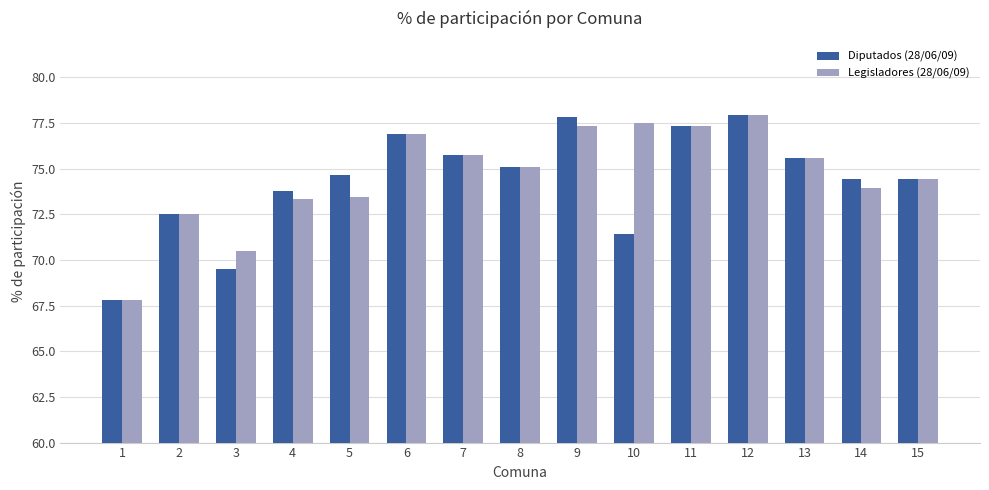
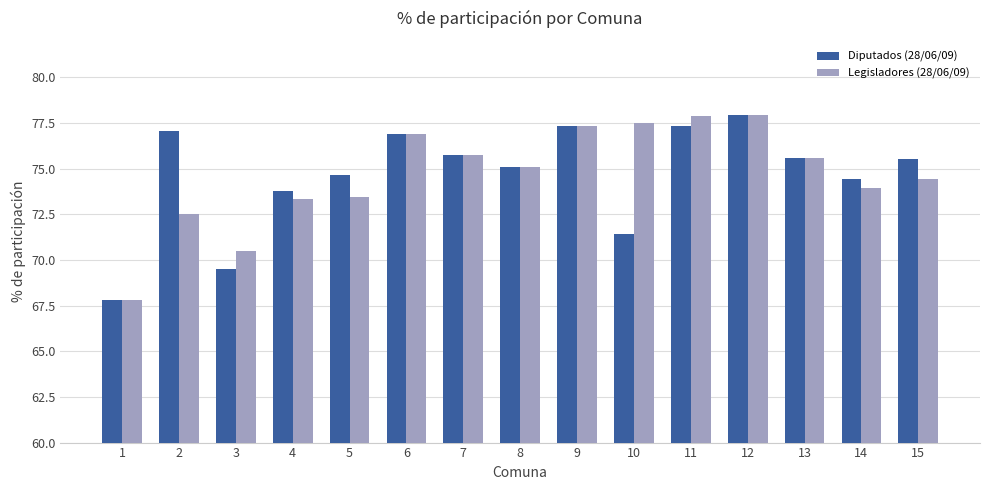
Diputados (28/06/09), 2: 72.5 -> 77.1
Diputados (28/06/09), 9: 77.8 -> 77.3
Legisladores (28/06/09), 11: 77.4 -> 77.9
Diputados (28/06/09), 15: 74.5 -> 75.5
